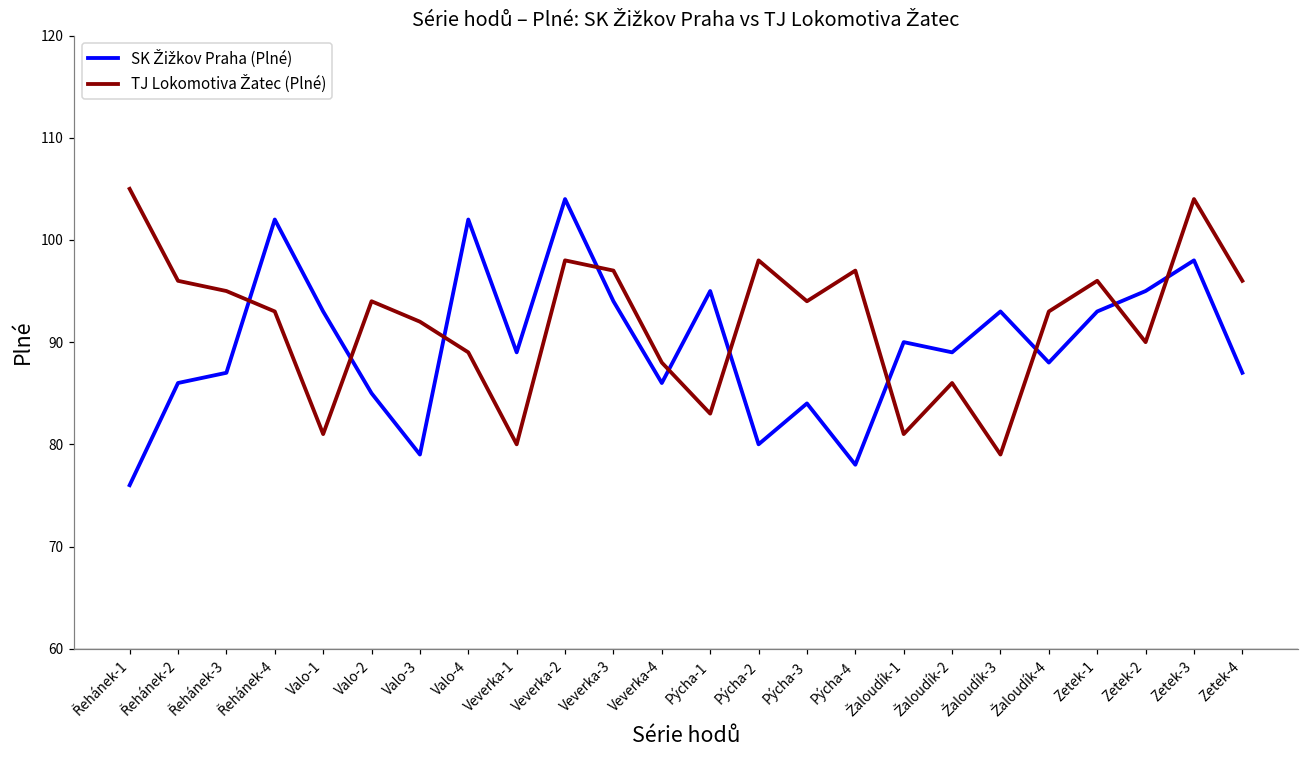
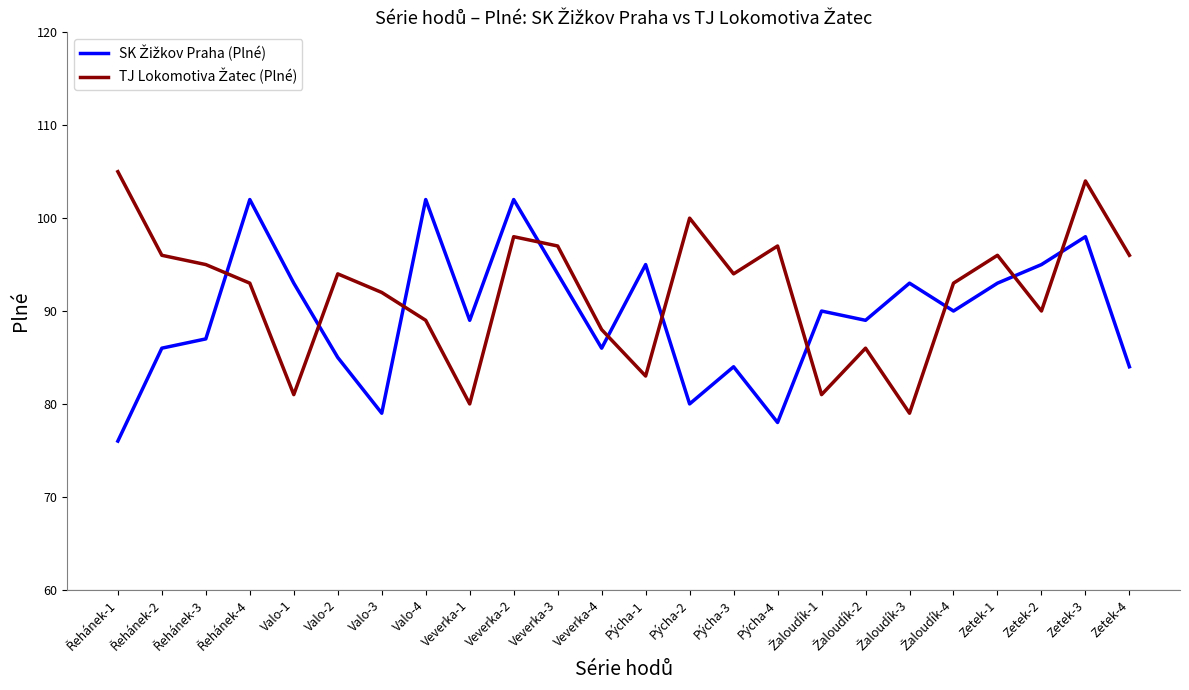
SK Žižkov Praha (Plné), Veverka-2: 104 -> 102
TJ Lokomotiva Žatec (Plné), Pýcha-2: 98 -> 100
SK Žižkov Praha (Plné), Žaloudík-4: 88 -> 90
SK Žižkov Praha (Plné), Zetek-4: 87 -> 84
